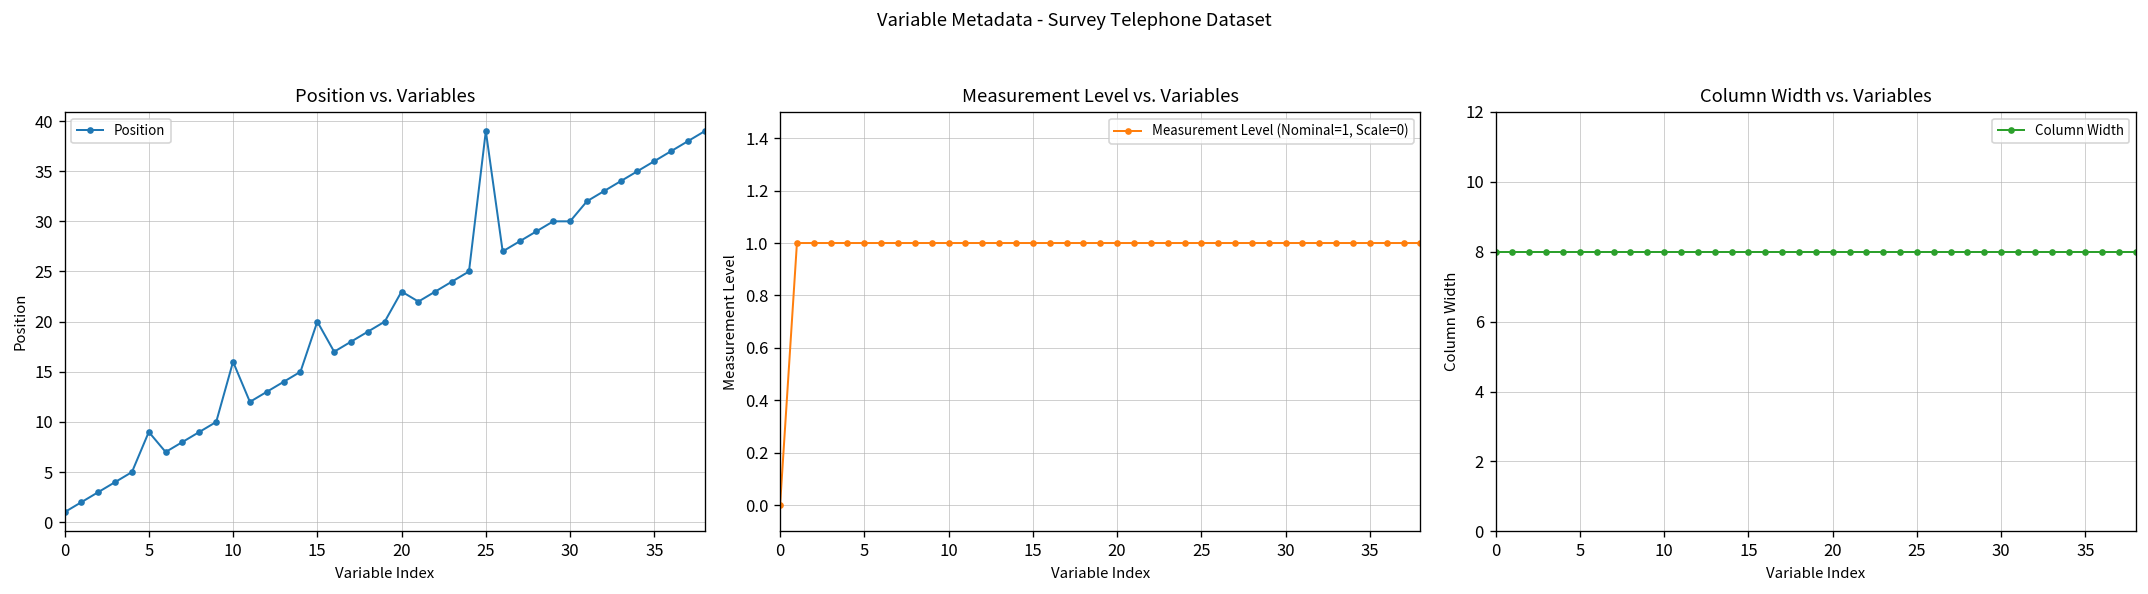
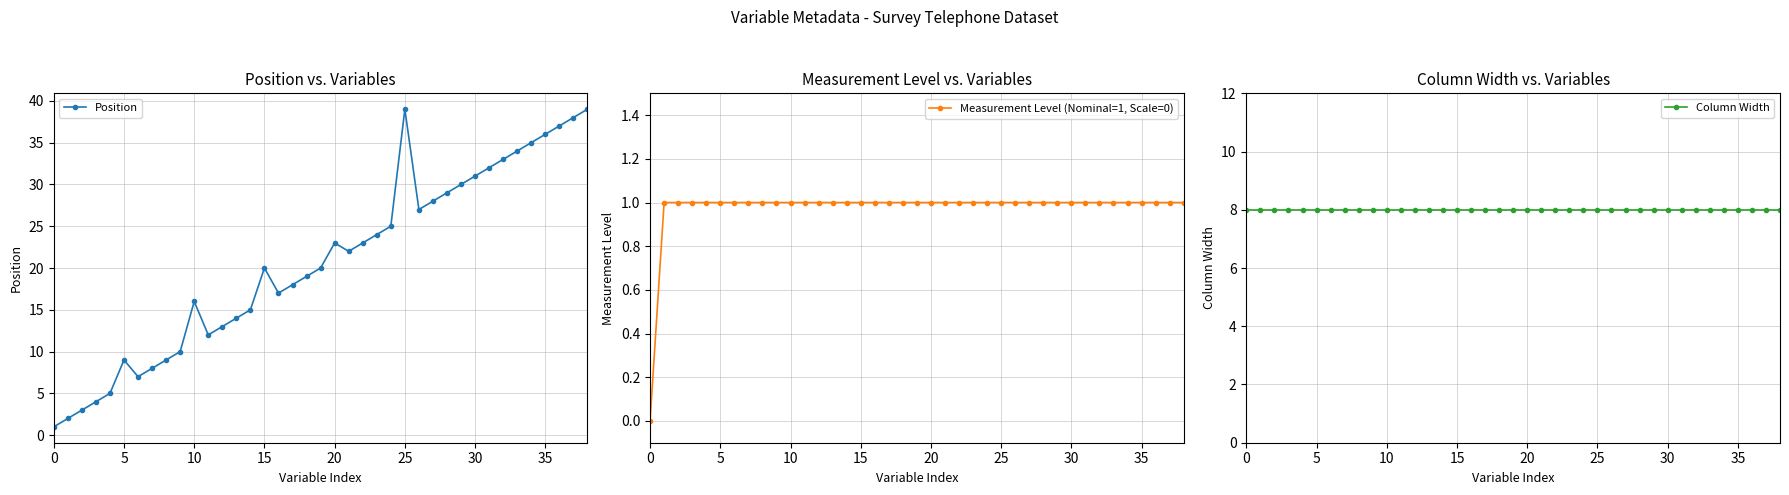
Position vs. Variables, 30: 30 -> 31
